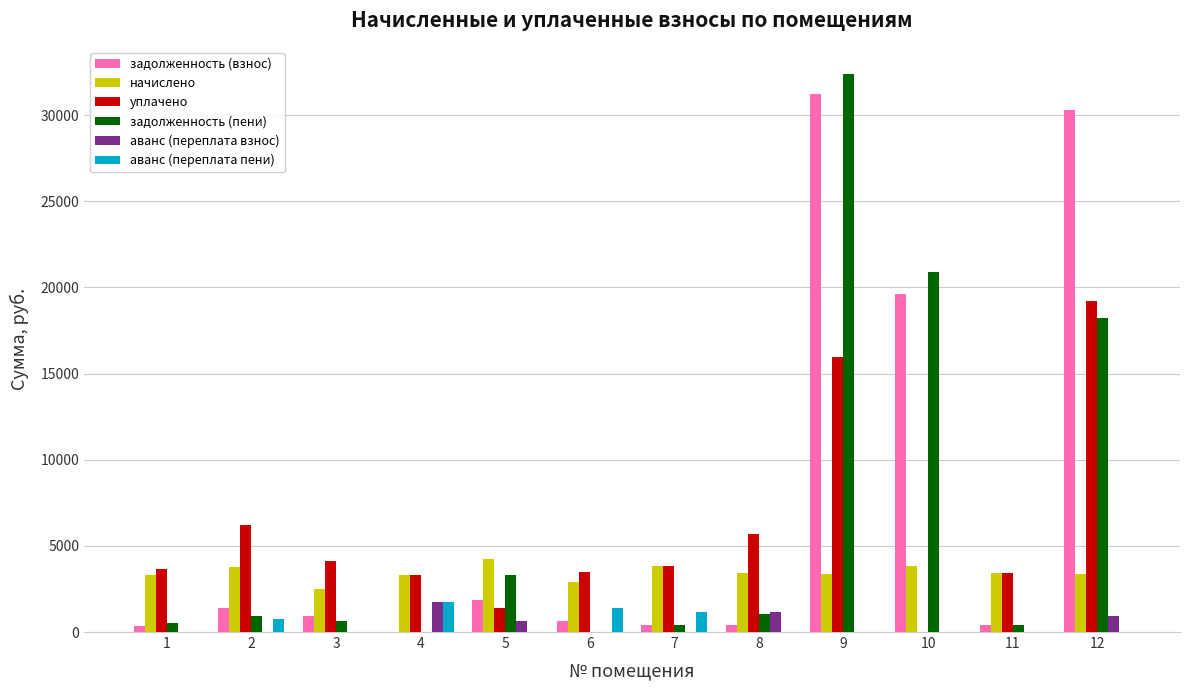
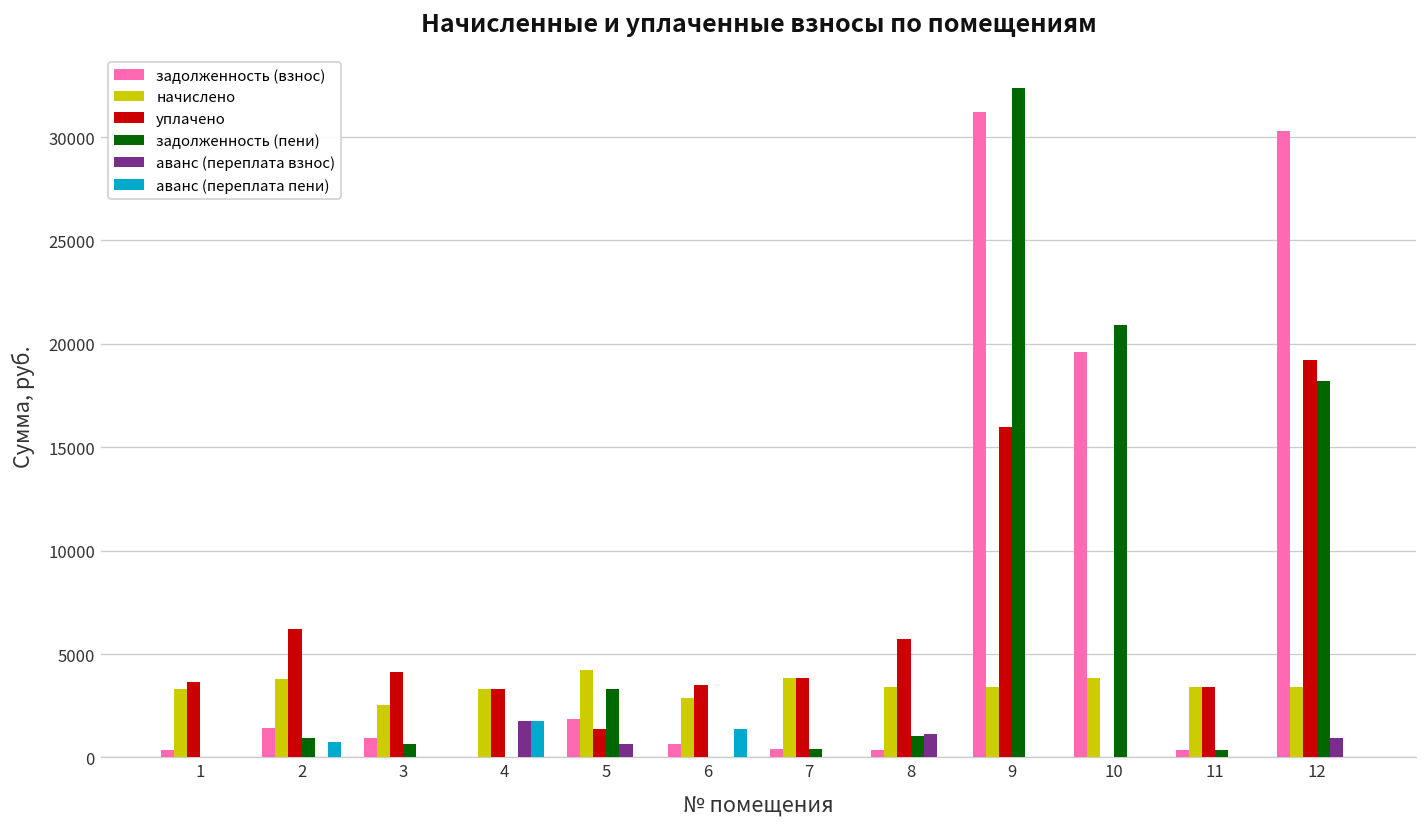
задолженность (пени), 1: 500 -> 0
аванс (переплата пени), 7: 1100 -> 0
